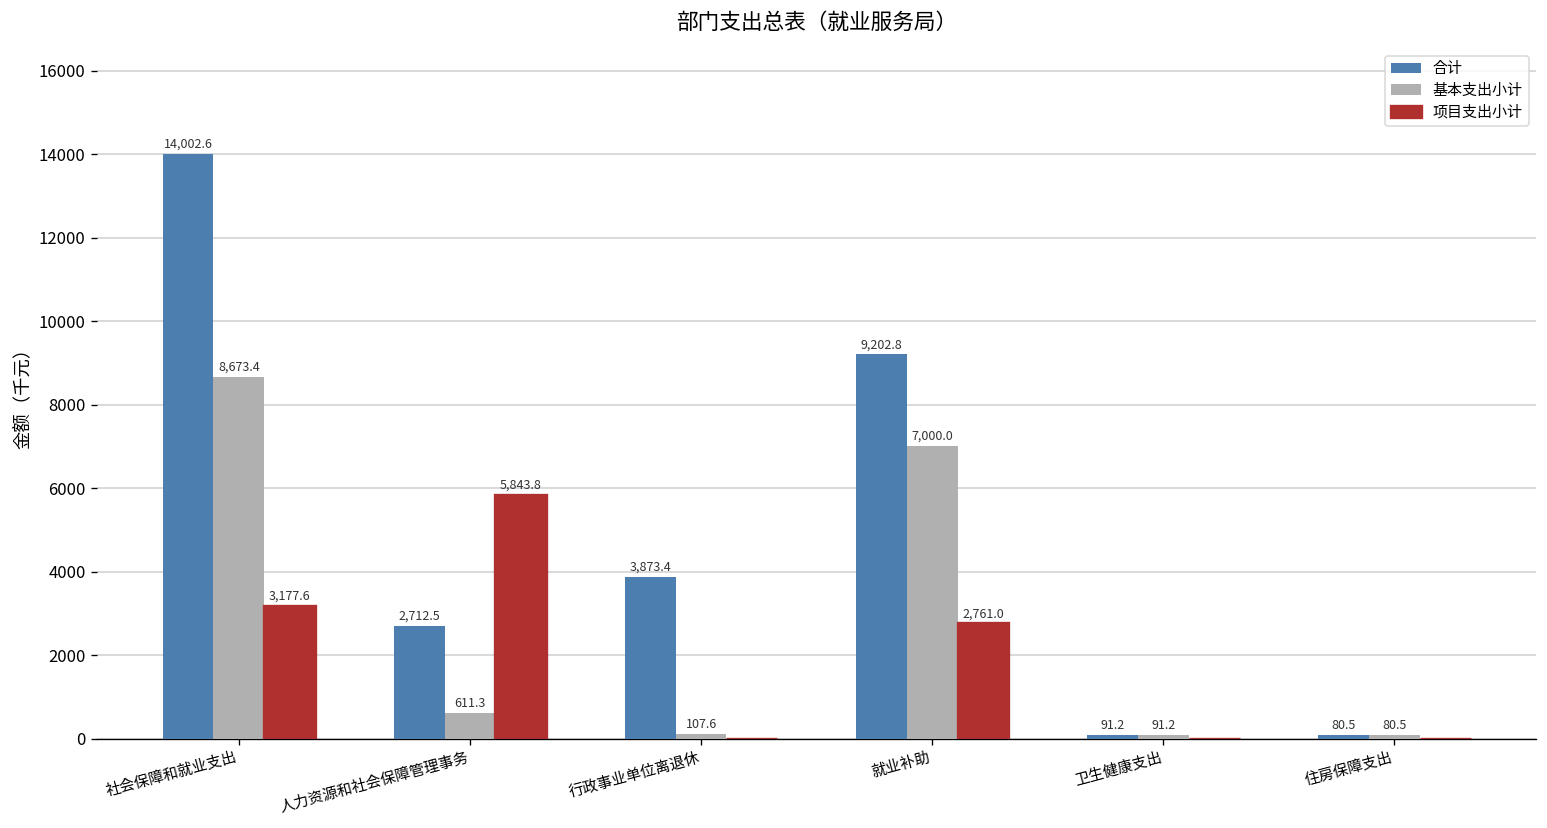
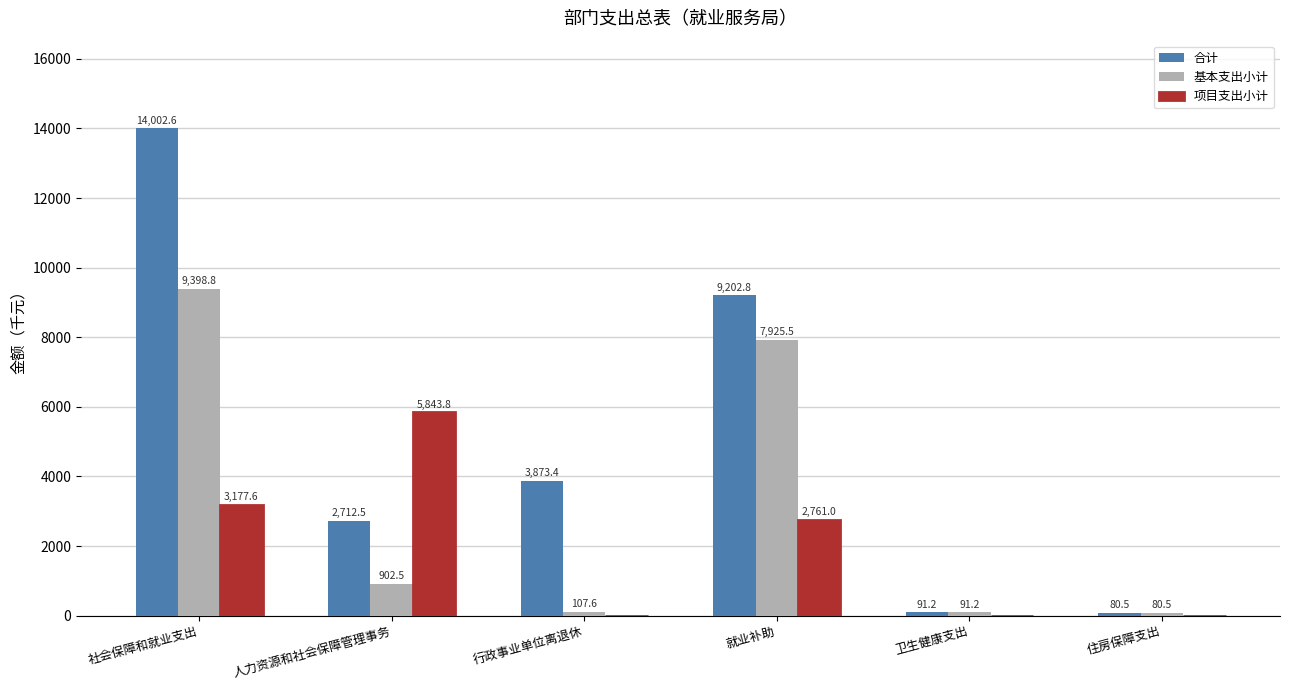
基本支出小计, 社会保障和就业支出: 8,673.4 -> 9,398.8
基本支出小计, 人力资源和社会保障管理事务: 611.3 -> 902.5
基本支出小计, 就业补助: 7,000.0 -> 7,925.5
